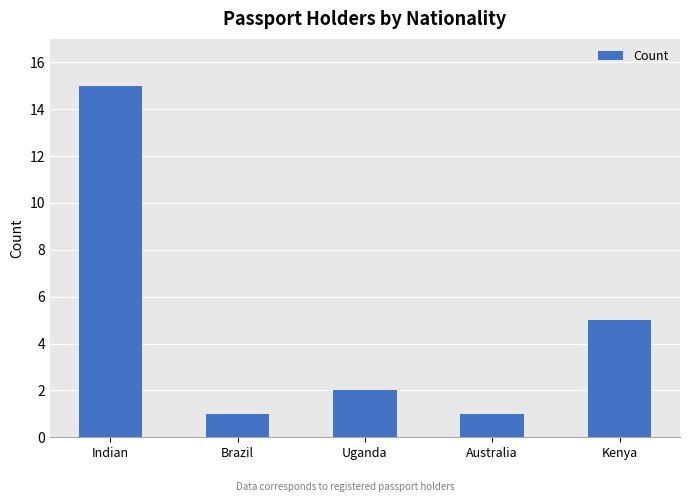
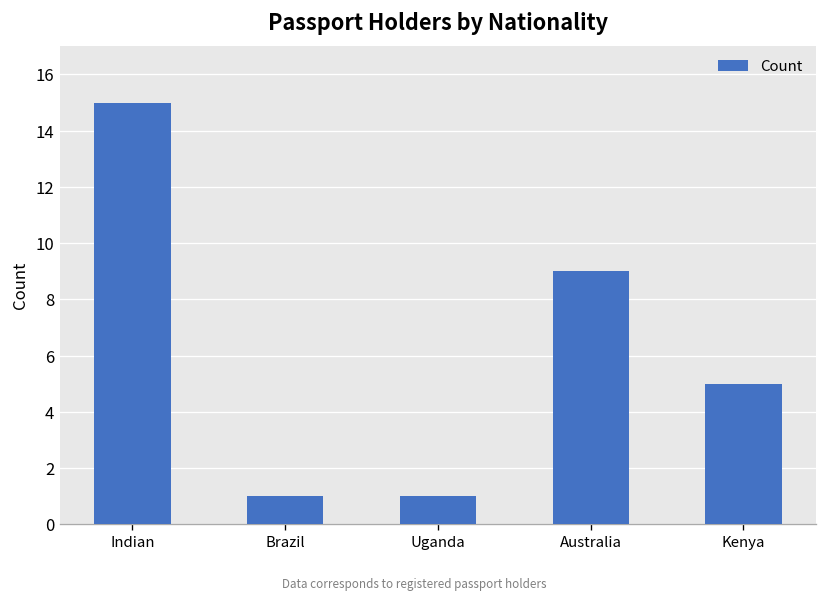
Uganda: 2 -> 1
Australia: 1 -> 9
